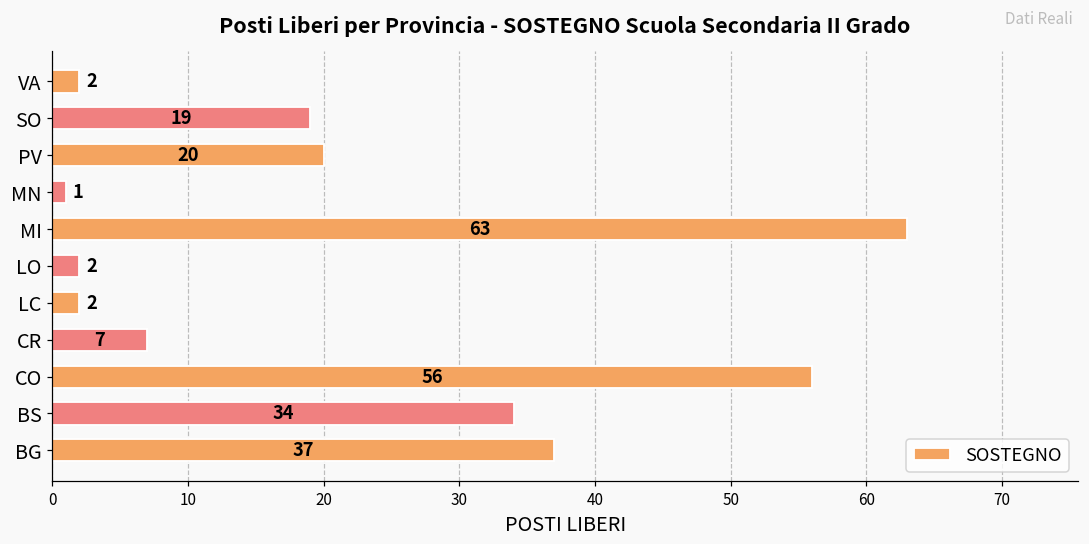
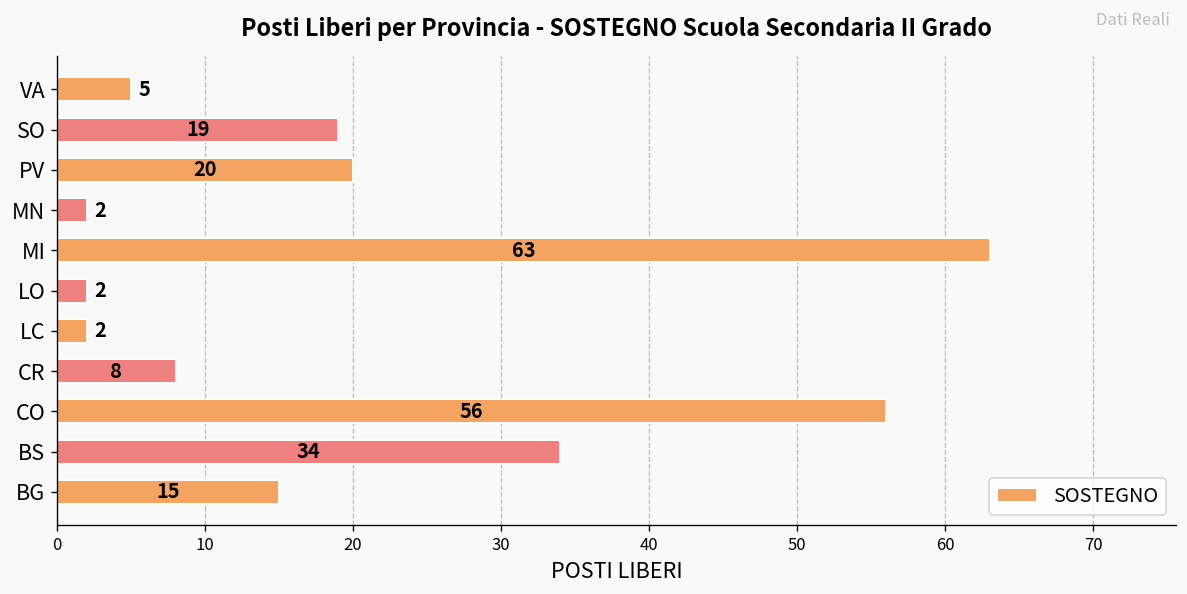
VA: 2 -> 5
MN: 1 -> 2
CR: 7 -> 8
BG: 37 -> 15
